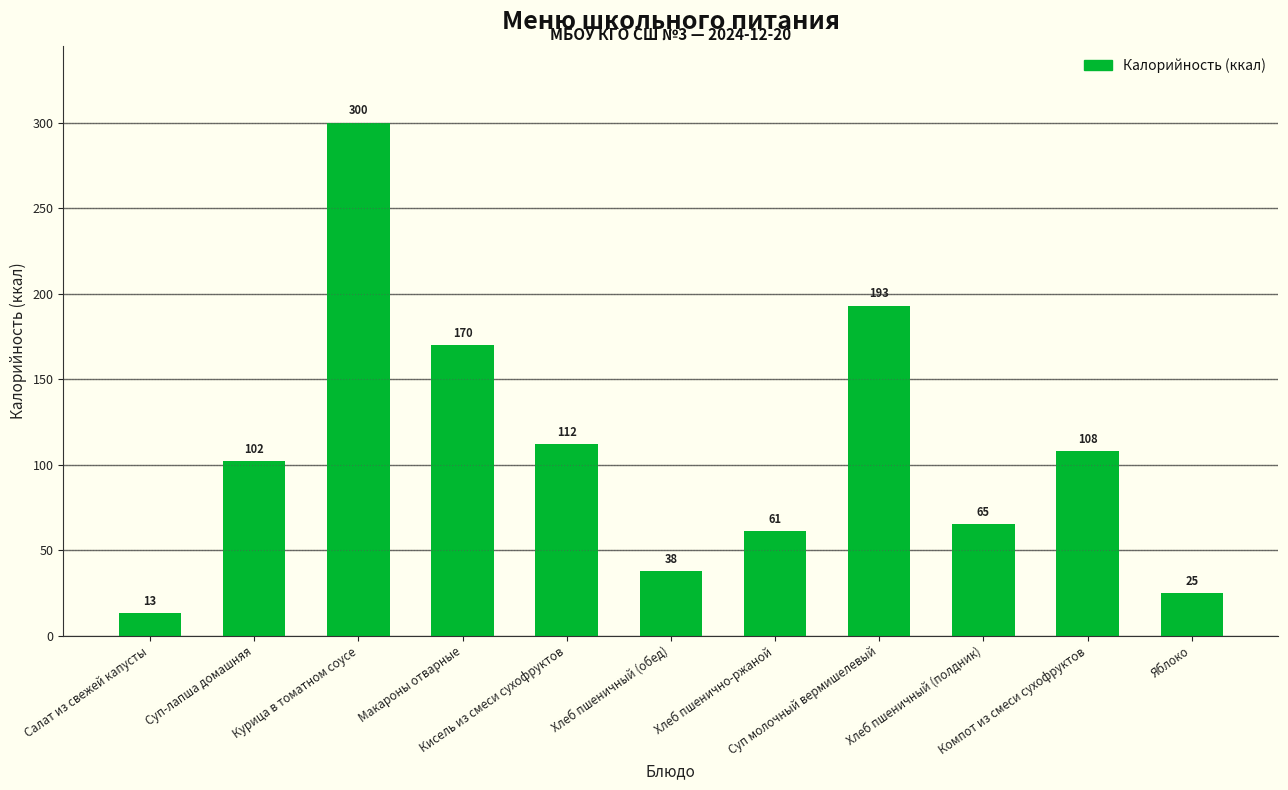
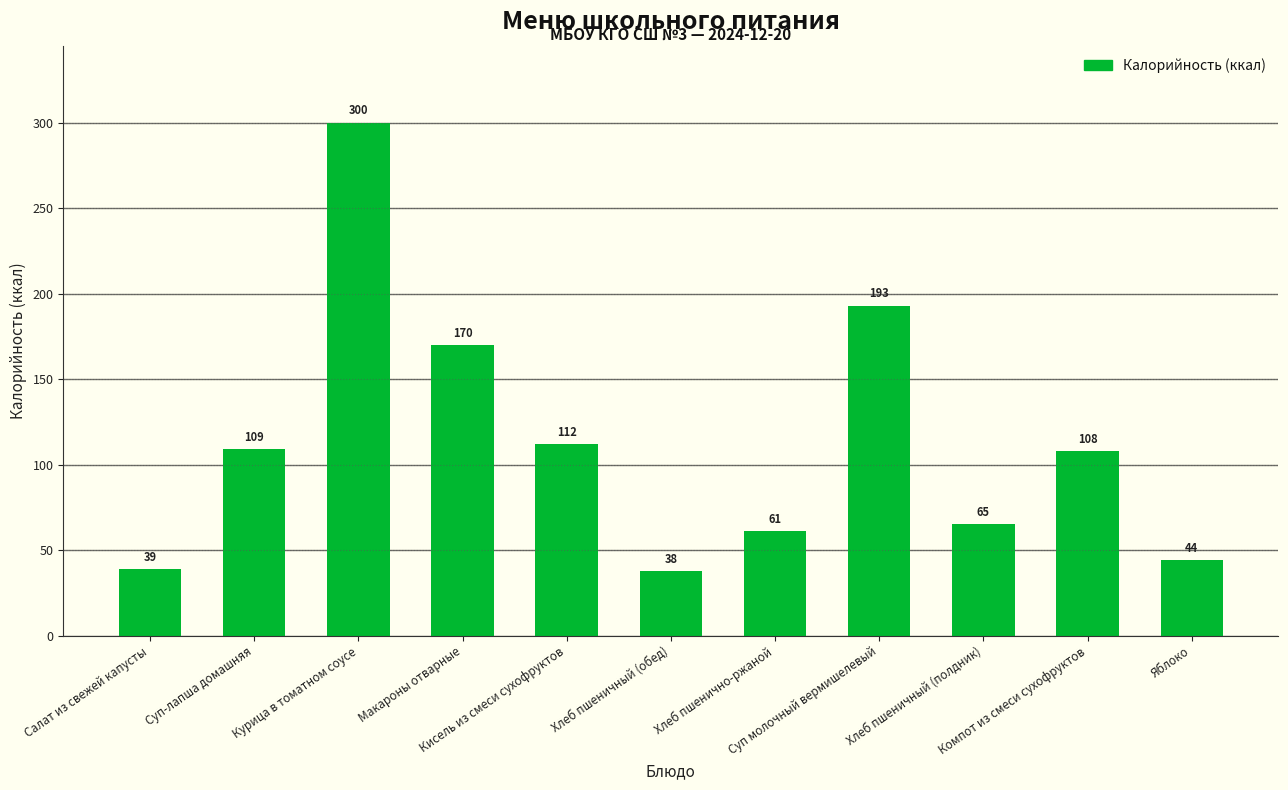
Салат из свежей капусты: 13 -> 39
Суп-лапша домашняя: 102 -> 109
Яблоко: 25 -> 44
